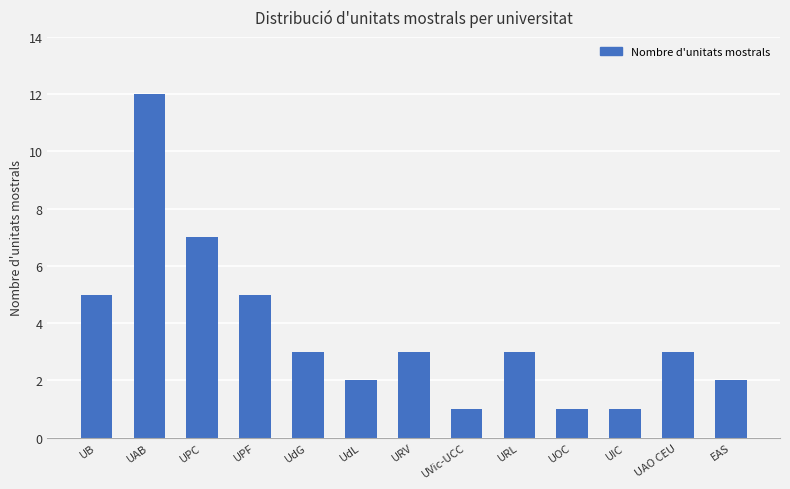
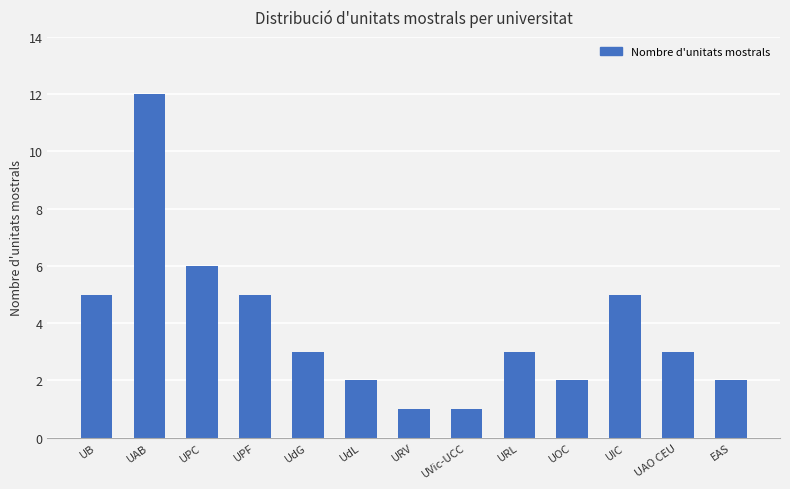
UPC: 7 -> 6
URV: 3 -> 1
UOC: 1 -> 2
UIC: 1 -> 5
